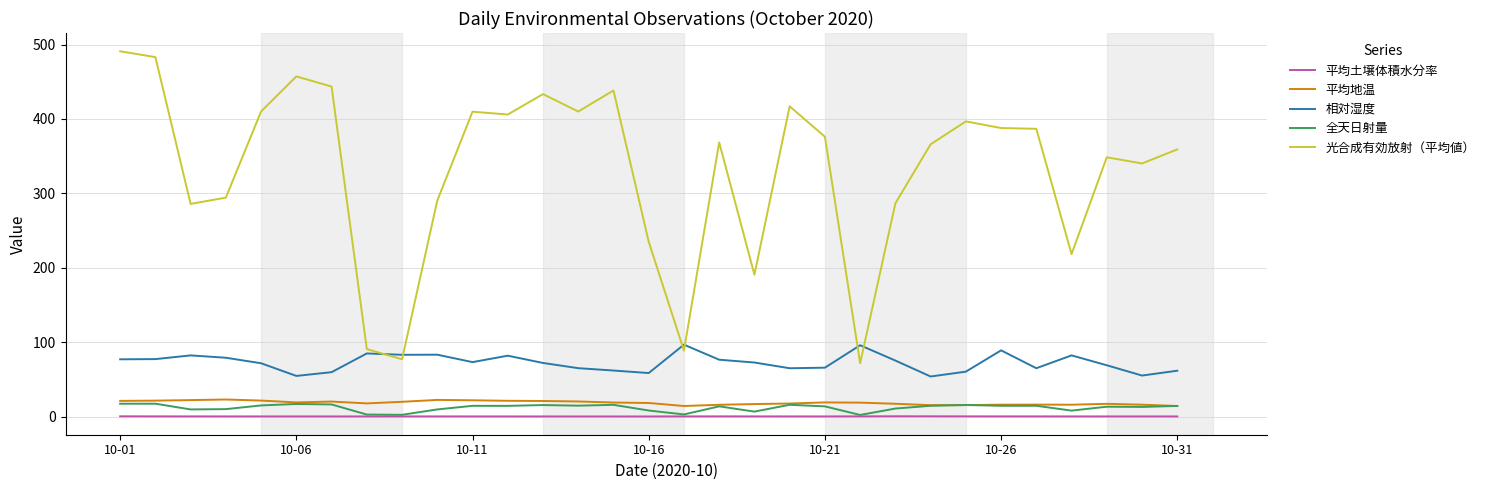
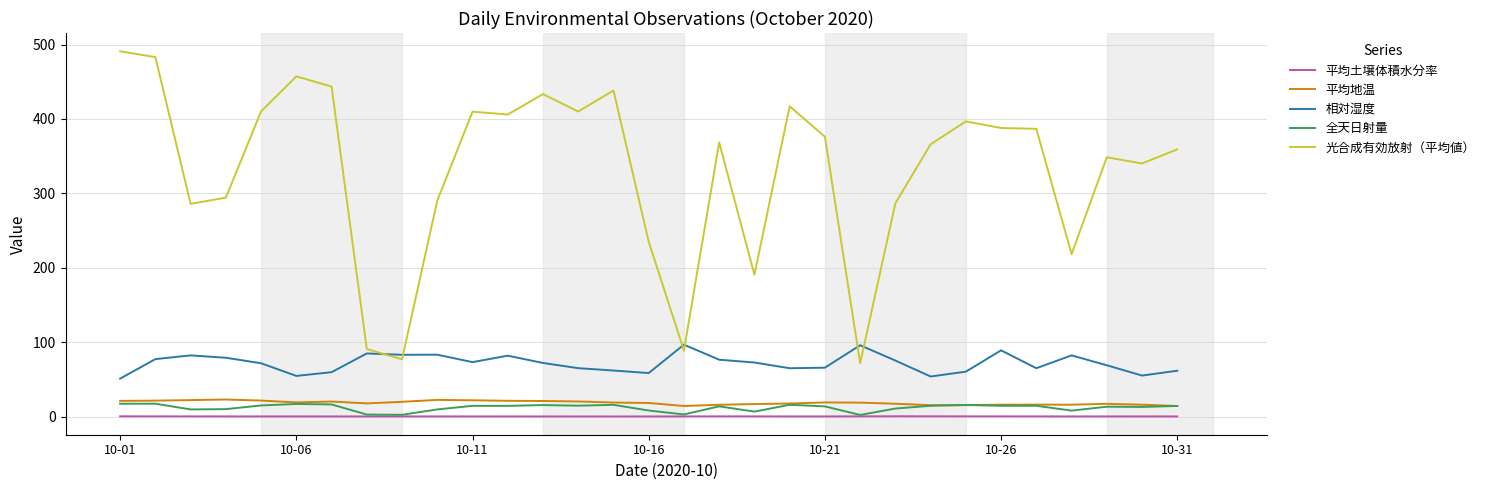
相対湿度, 10-01: 80 -> 50
